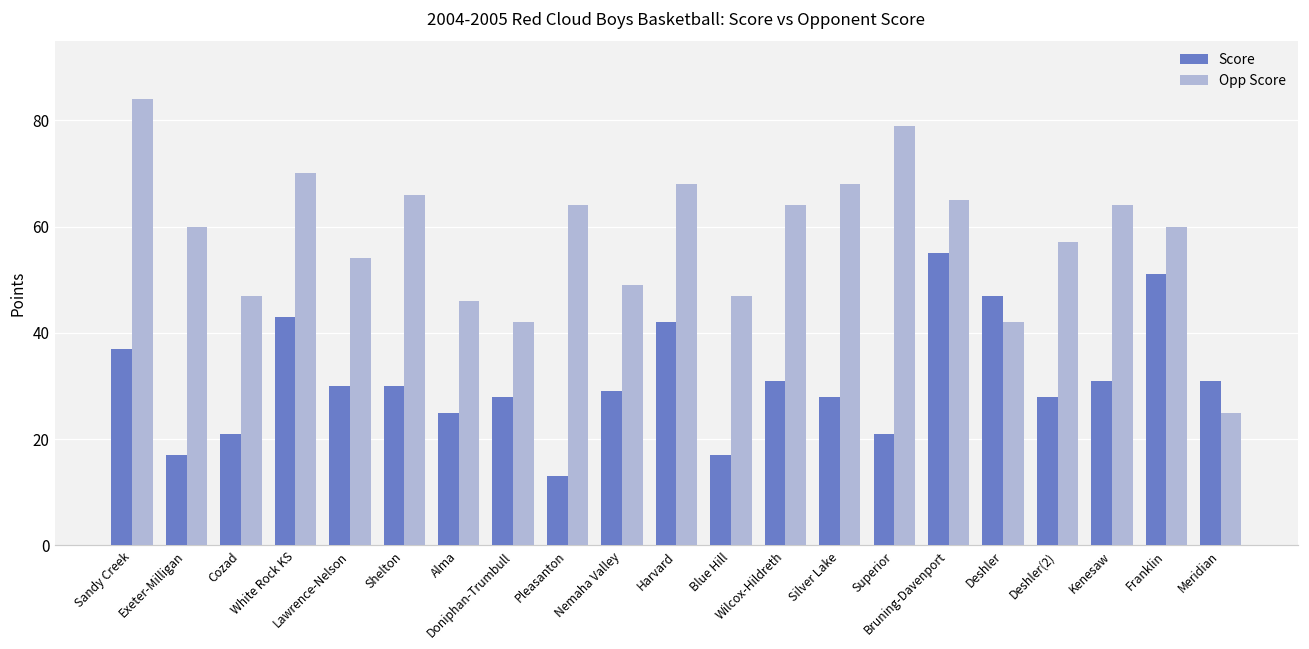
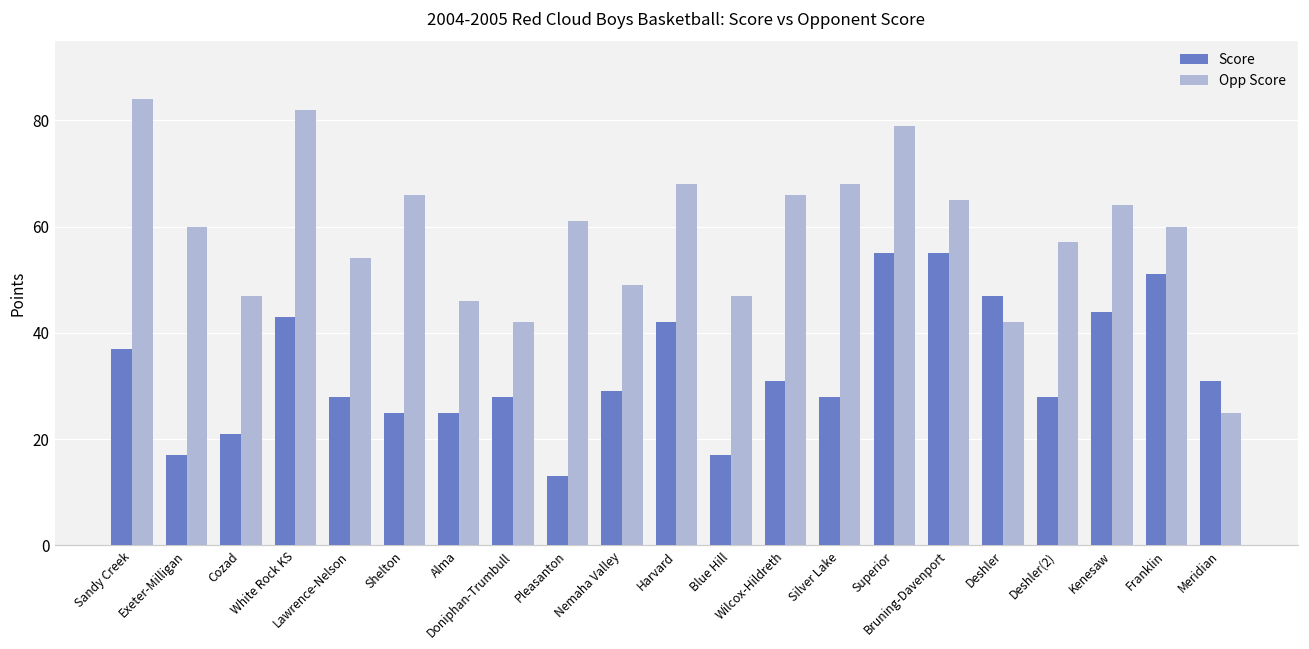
Opp Score, White Rock KS: 70 -> 82
Score, Lawrence-Nelson: 30 -> 28
Score, Shelton: 30 -> 25
Opp Score, Pleasanton: 64 -> 61
Opp Score, Wilcox-Hildreth: 64 -> 66
Score, Superior: 21 -> 55
Score, Kenesaw: 31 -> 44
